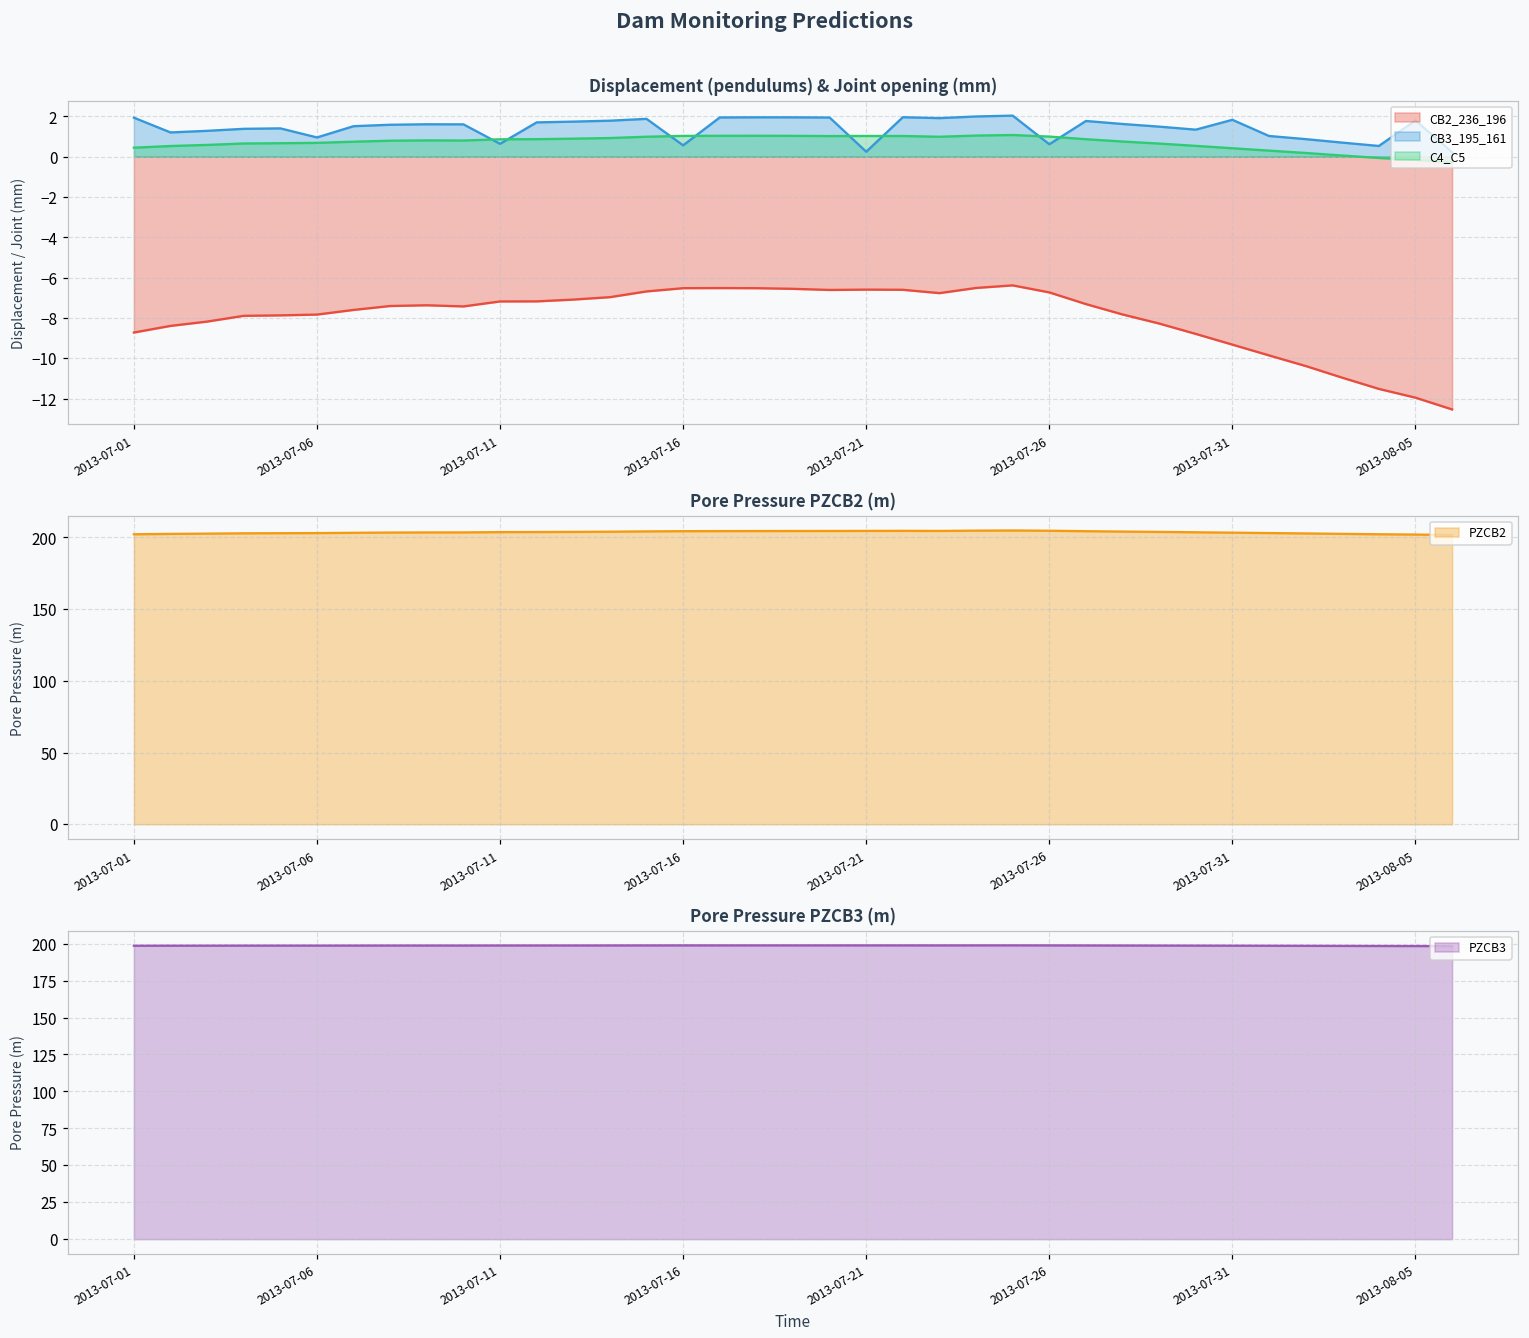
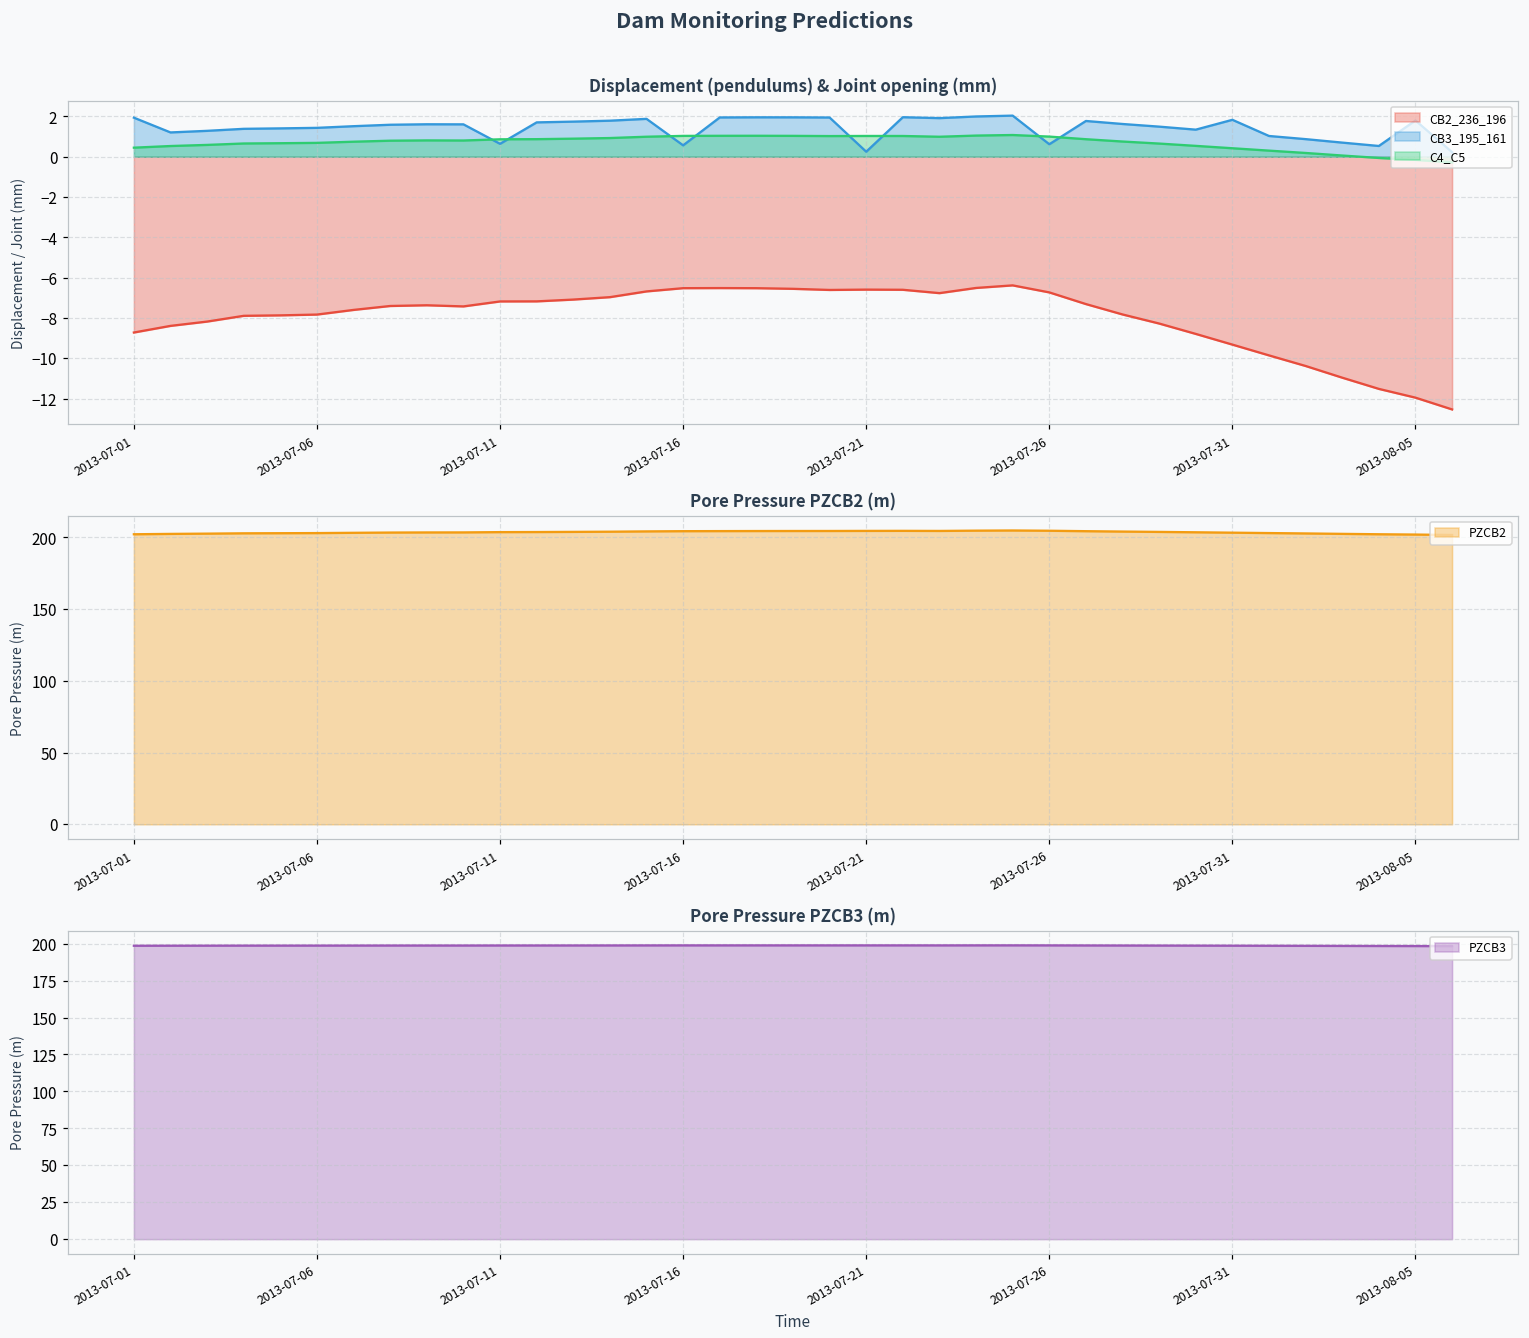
Displacement (pendulums) & Joint opening (mm), CB3_195_161, 2013-07-06: 1.0 -> 1.4
